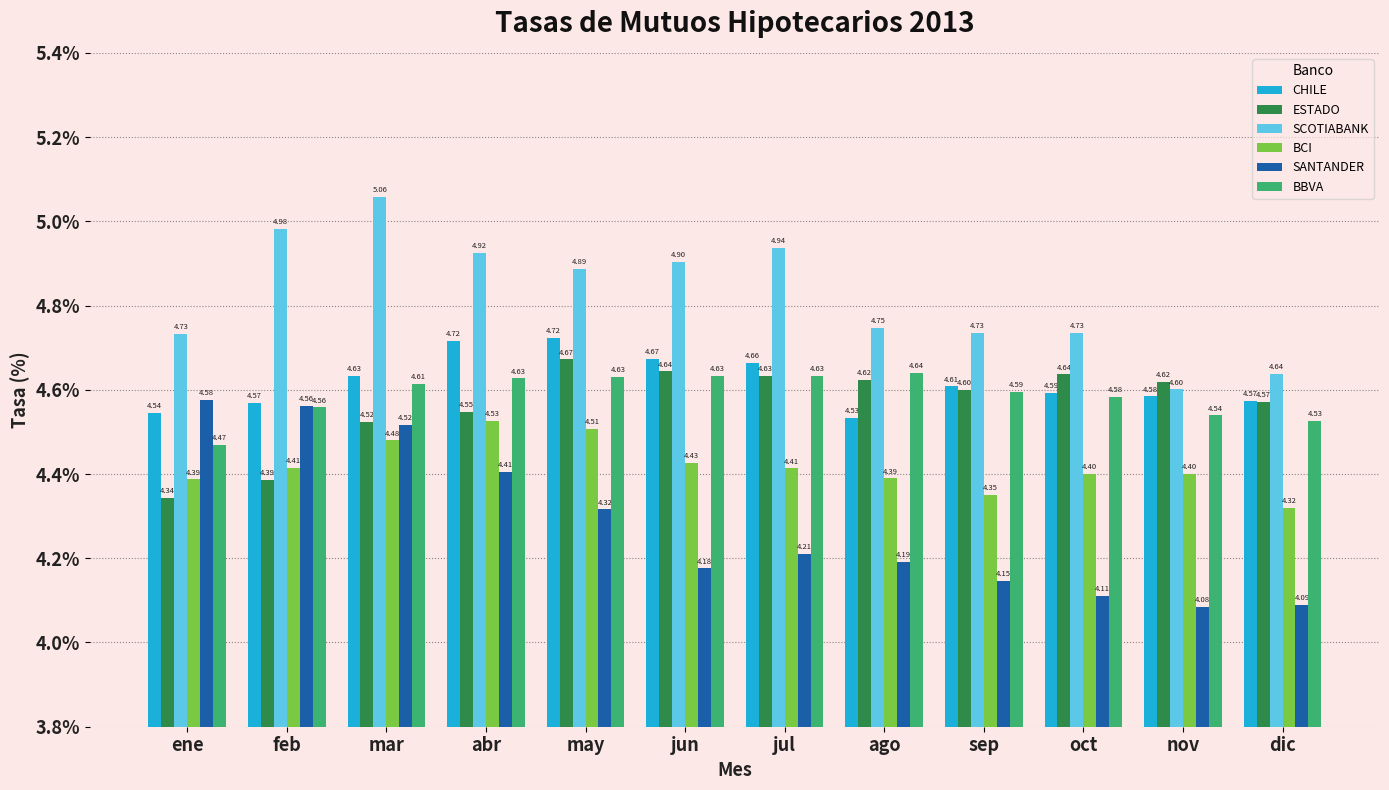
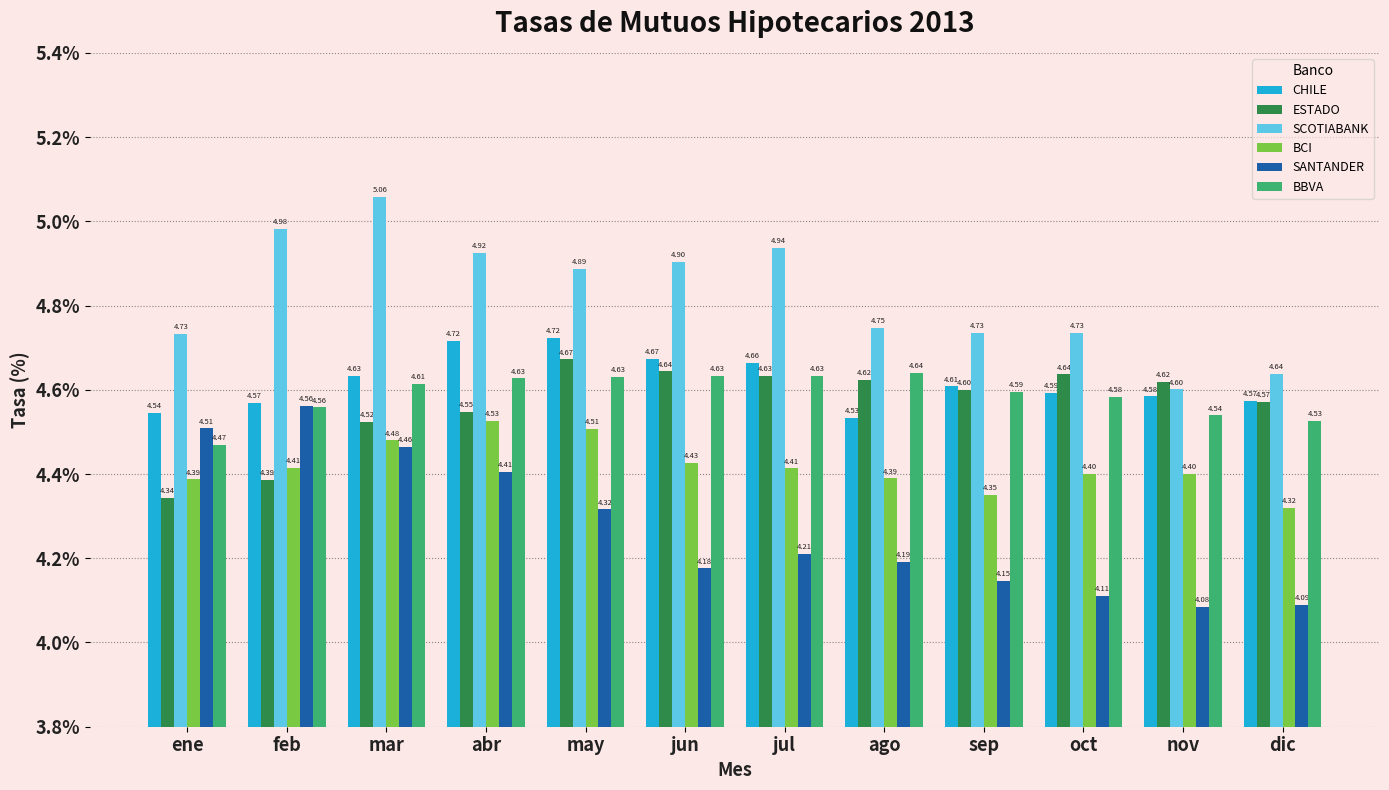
SANTANDER, ene: 4.58 -> 4.51
SANTANDER, mar: 4.52 -> 4.46
